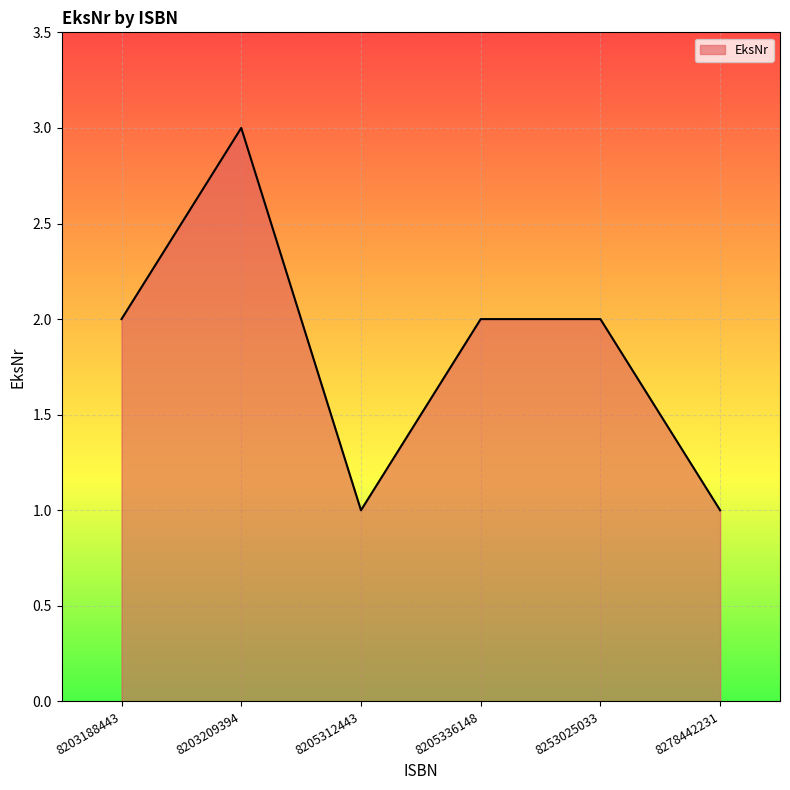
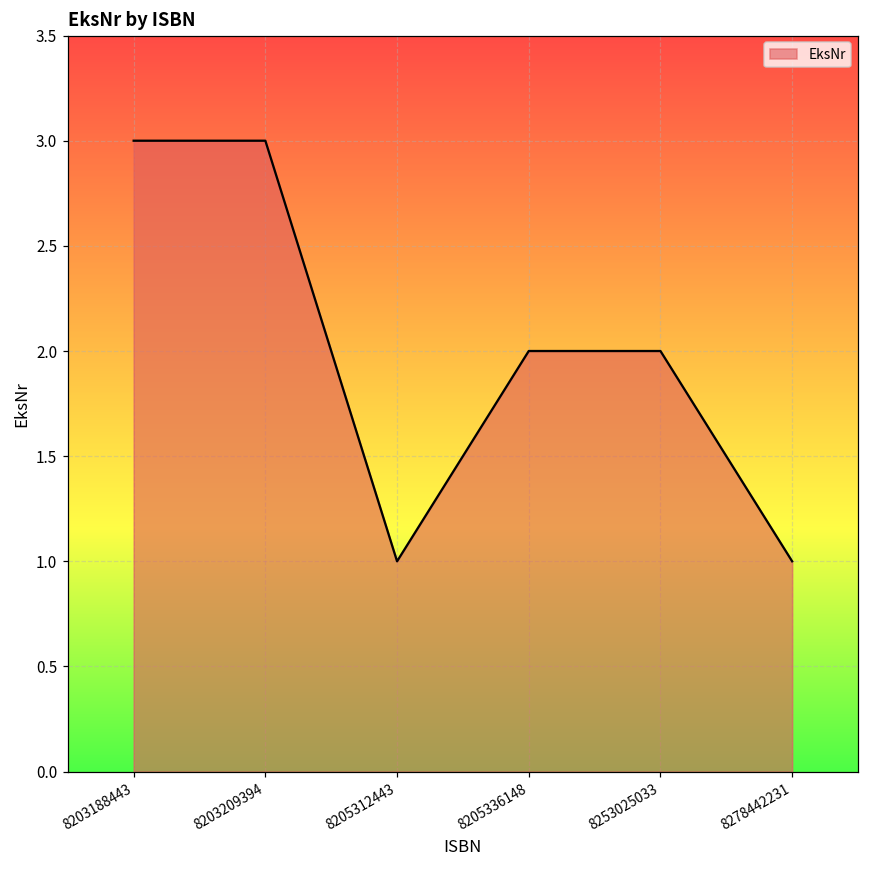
8203188443: 2 -> 3
